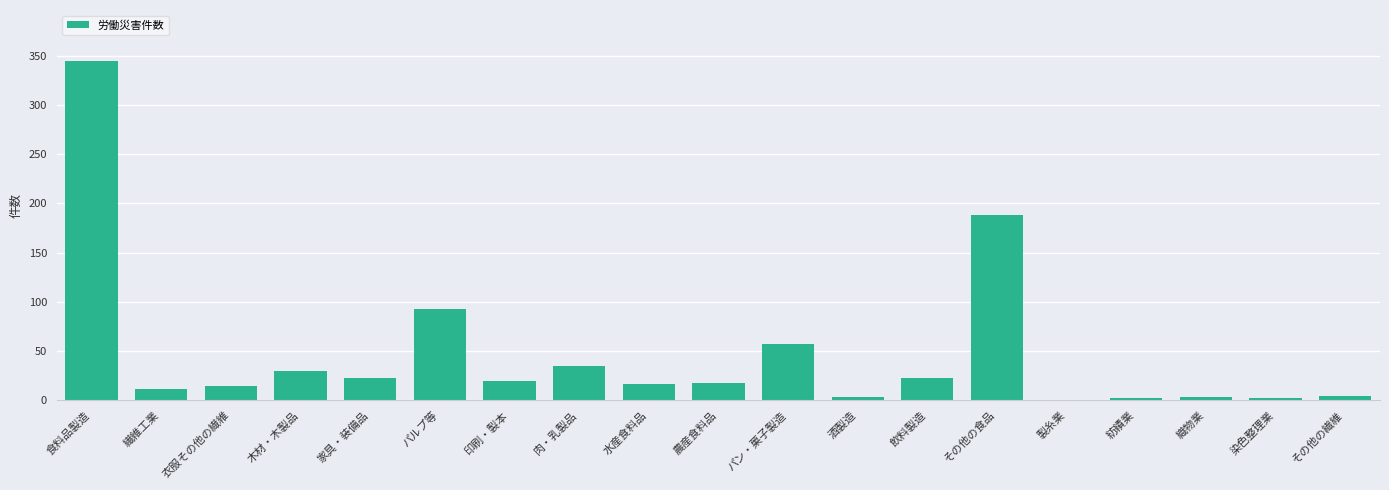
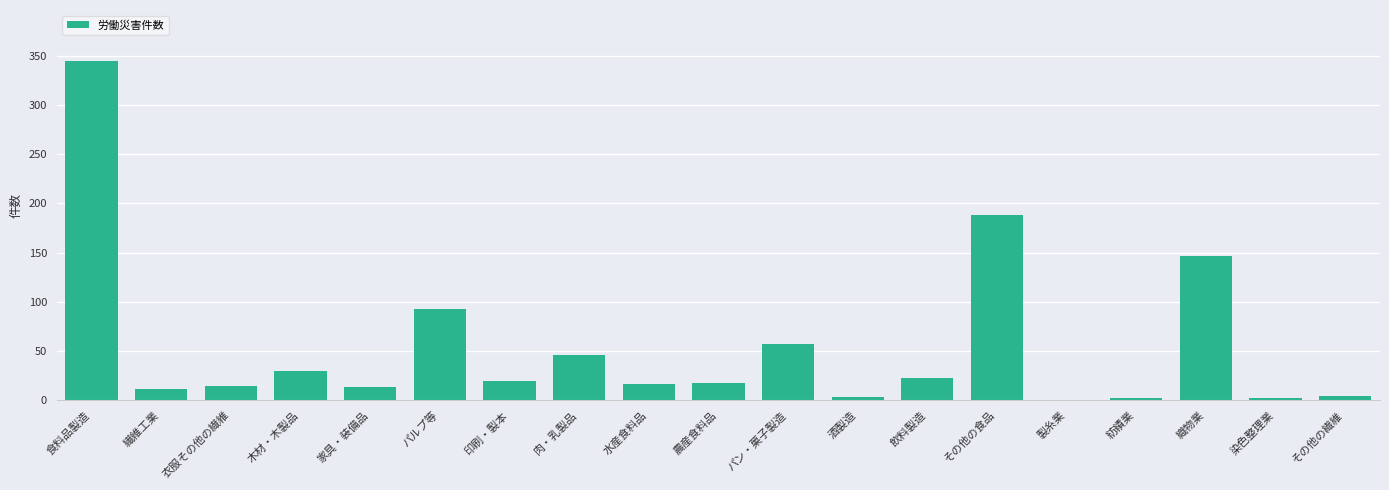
家具・装備品: 20 -> 10
肉・乳製品: 40 -> 50
織物業: 0 -> 150
